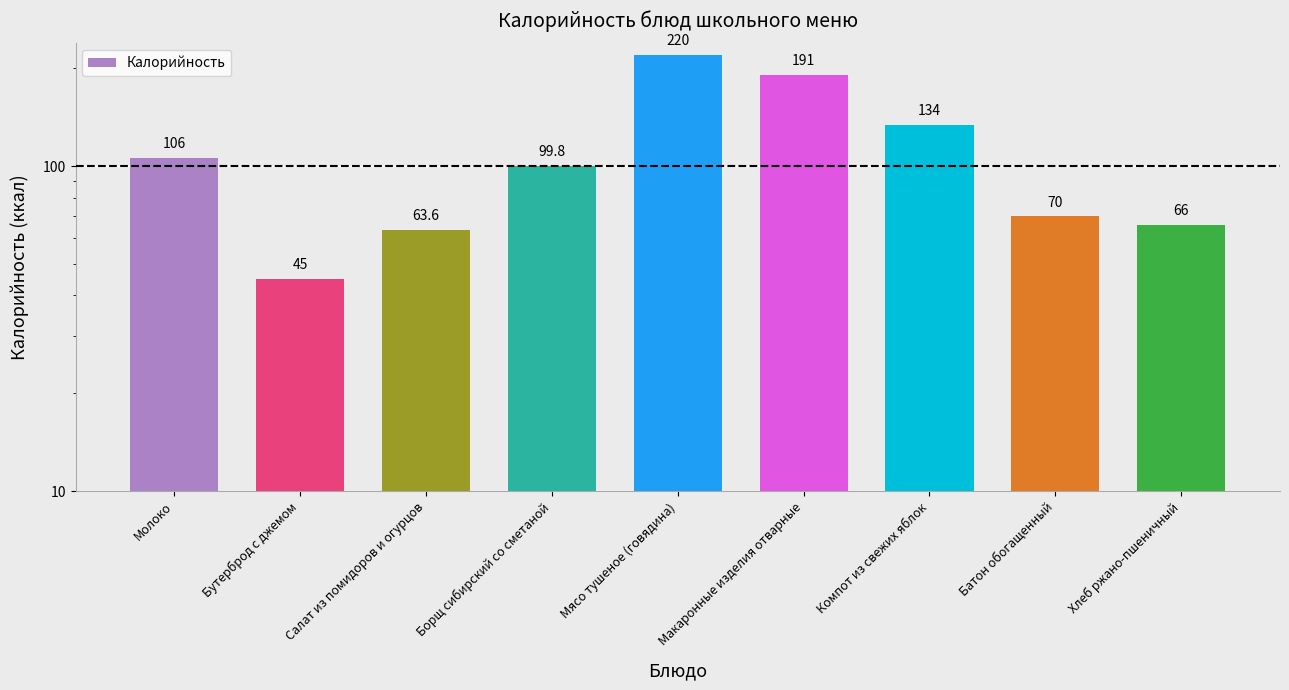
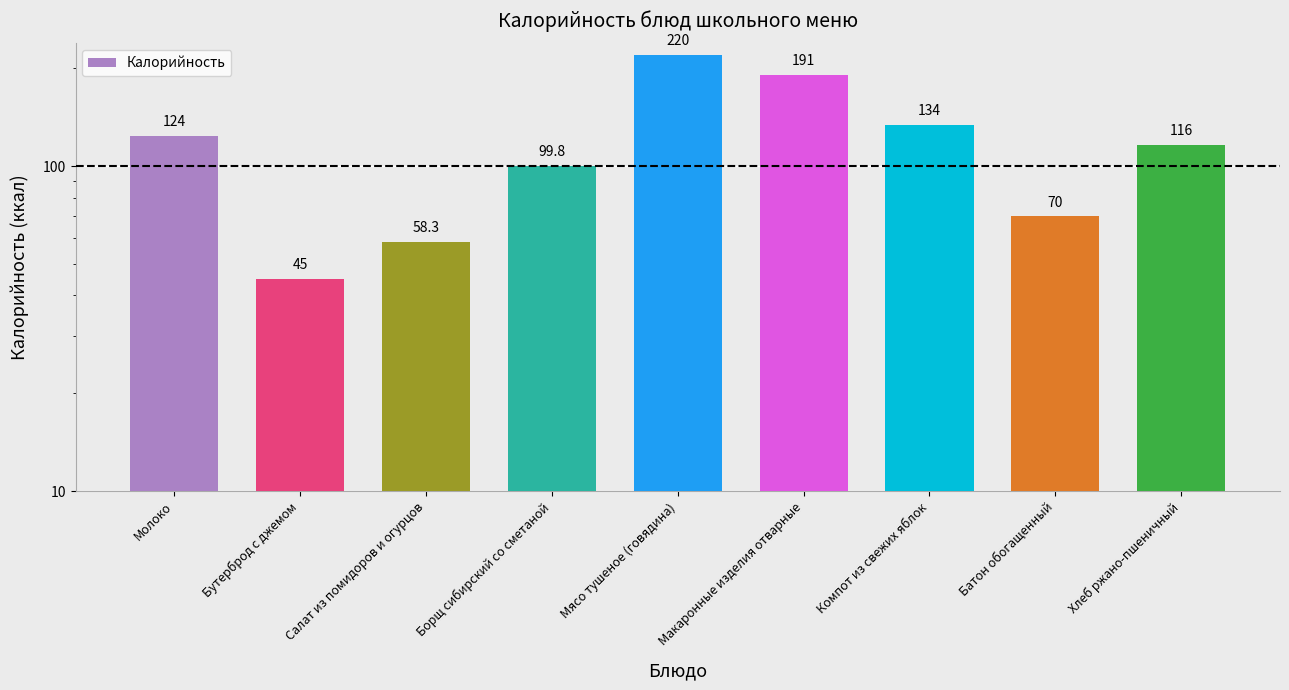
Молоко: 106 -> 124
Салат из помидоров и огурцов: 63.6 -> 58.3
Хлеб ржано-пшеничный: 66 -> 116
